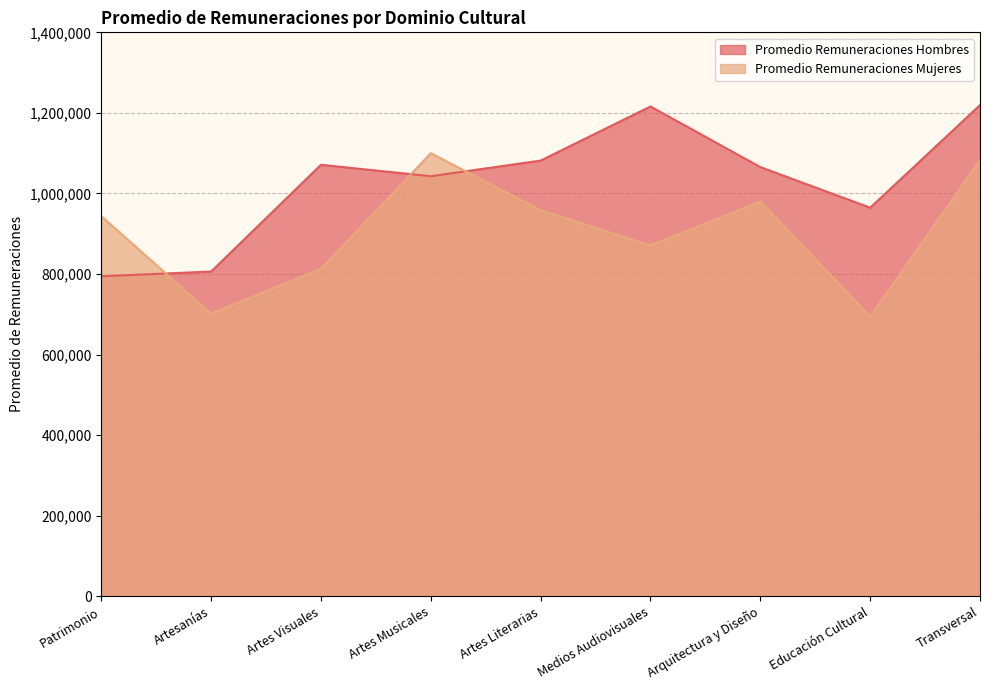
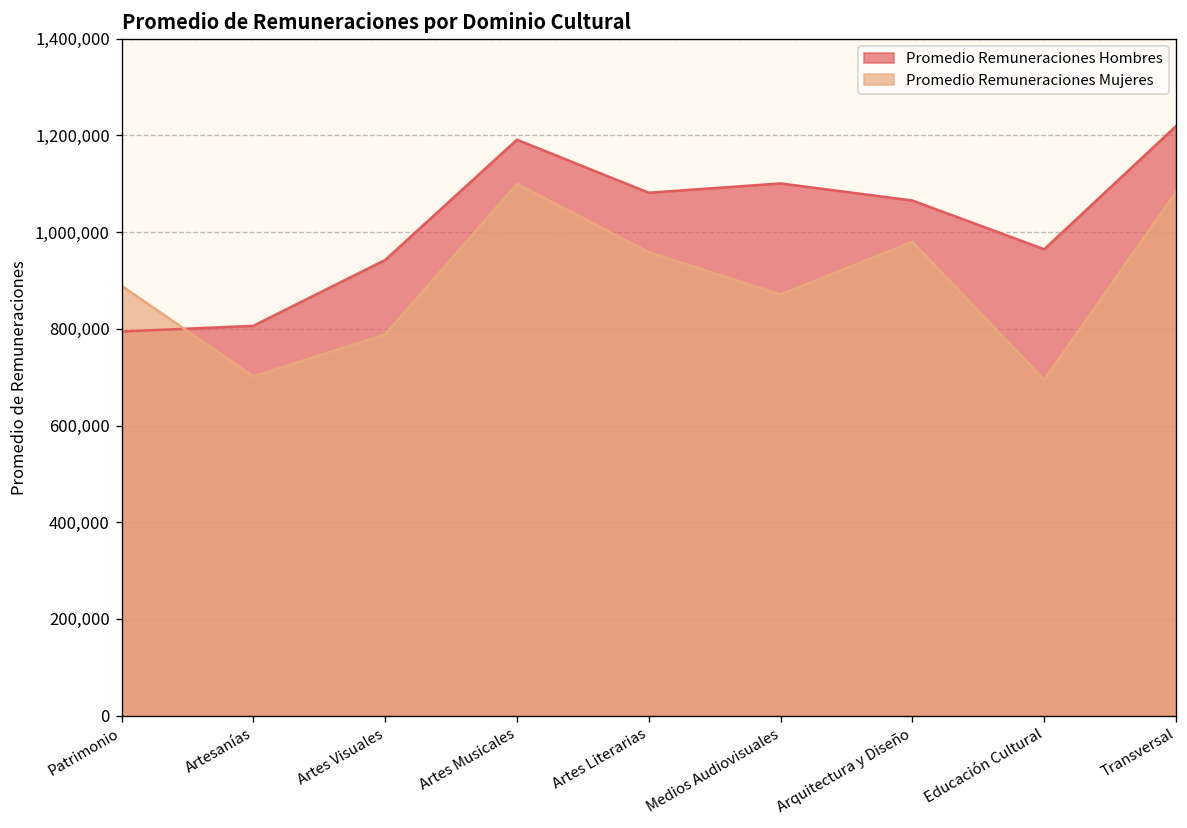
Promedio Remuneraciones Mujeres, Patrimonio: 940,000 -> 890,000
Promedio Remuneraciones Hombres, Artes Visuales: 1,070,000 -> 940,000
Promedio Remuneraciones Mujeres, Artes Visuales: 810,000 -> 790,000
Promedio Remuneraciones Hombres, Artes Musicales: 1,040,000 -> 1,190,000
Promedio Remuneraciones Hombres, Medios Audiovisuales: 1,220,000 -> 1,100,000
